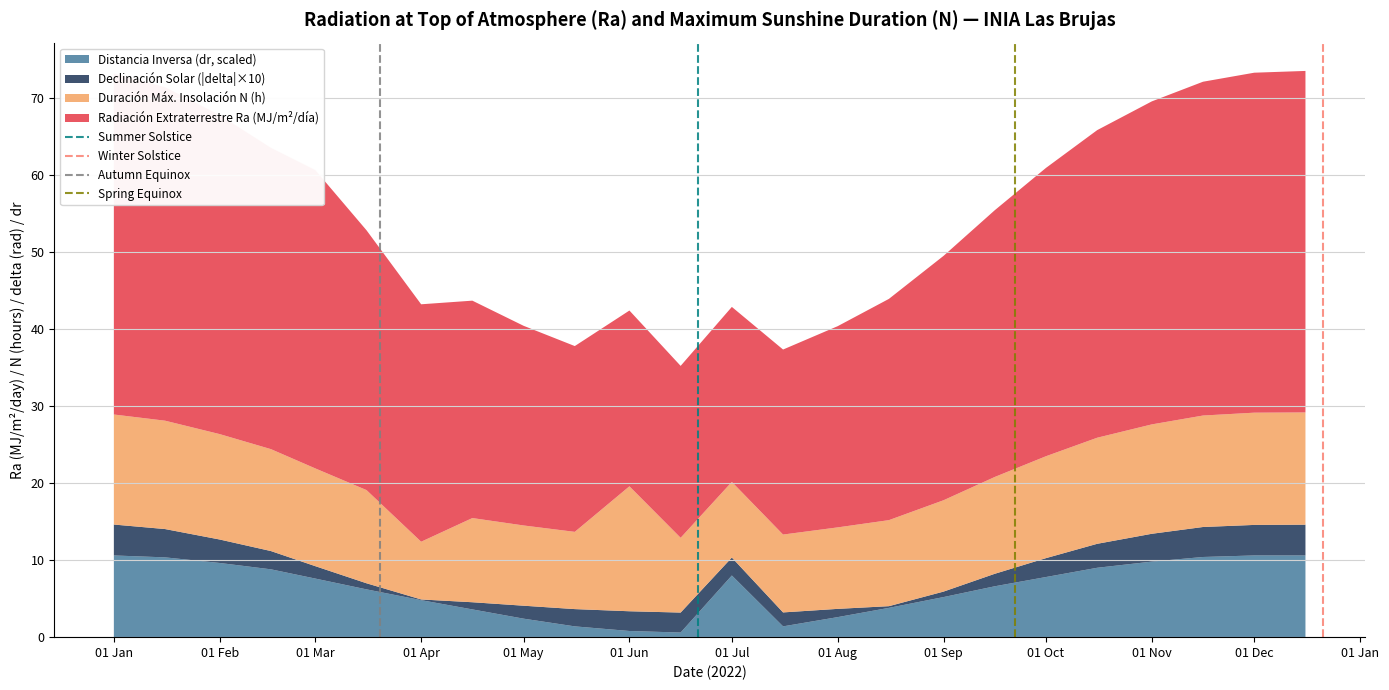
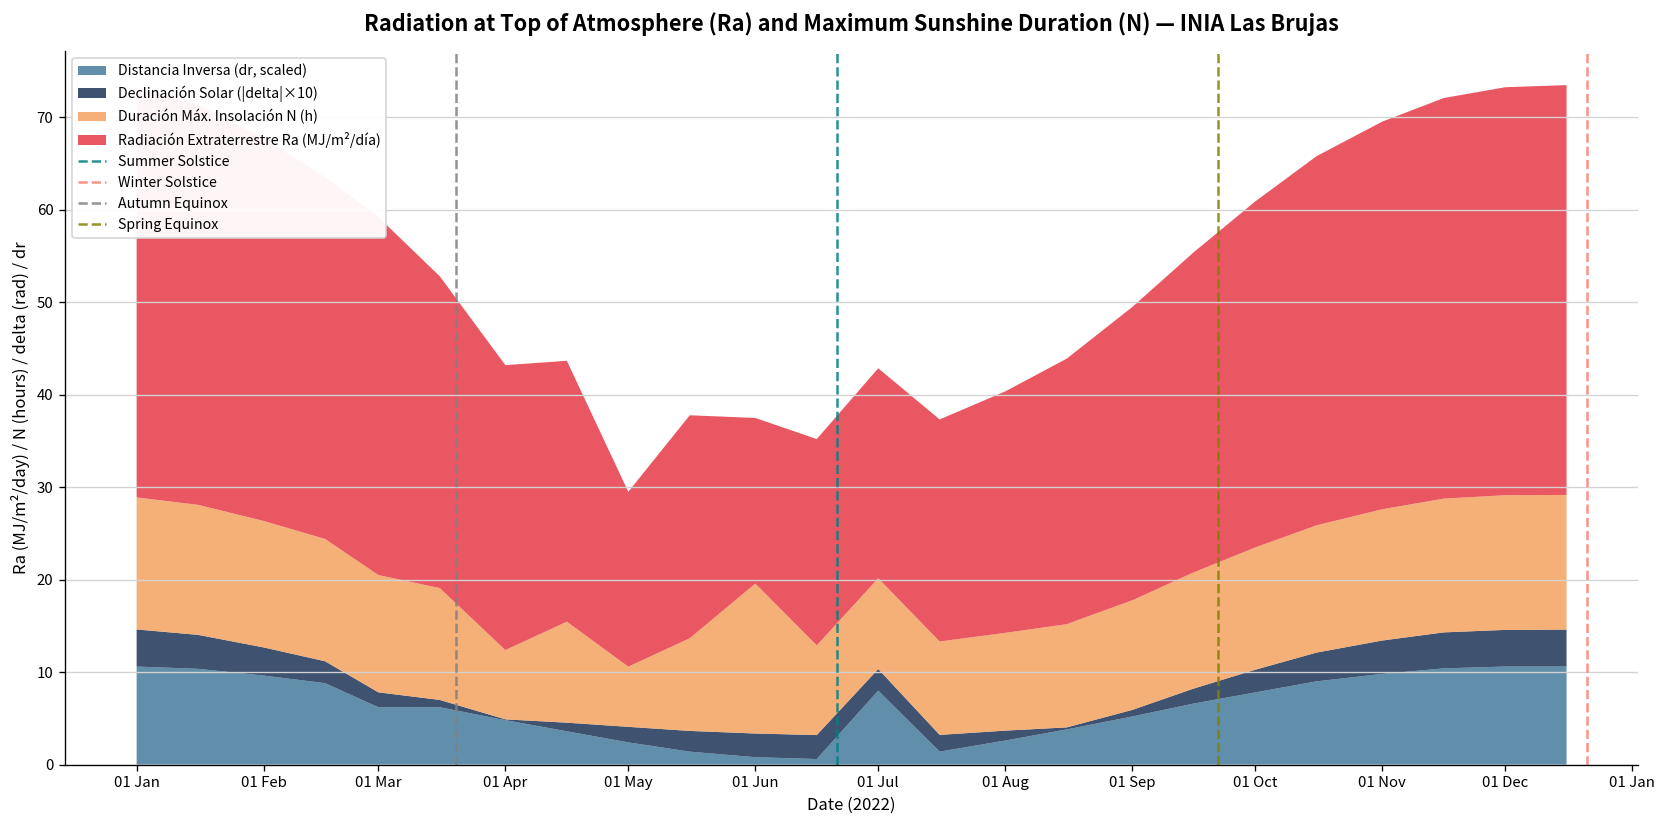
Distancia Inversa (dr, scaled), 01 Mar: 8 -> 6
Duración Máx. Insolación N (h), 01 May: 10 -> 7
Radiación Extraterrestre Ra (MJ/m²/día), 01 May: 26 -> 19
Radiación Extraterrestre Ra (MJ/m²/día), 01 Jun: 23 -> 18
